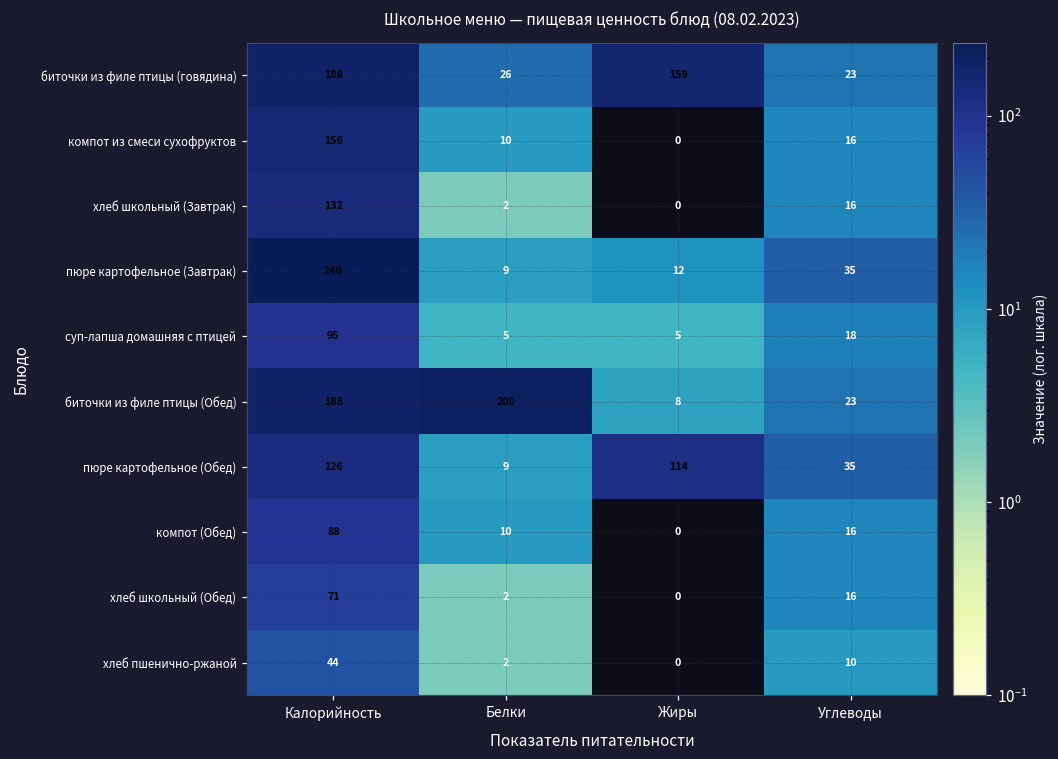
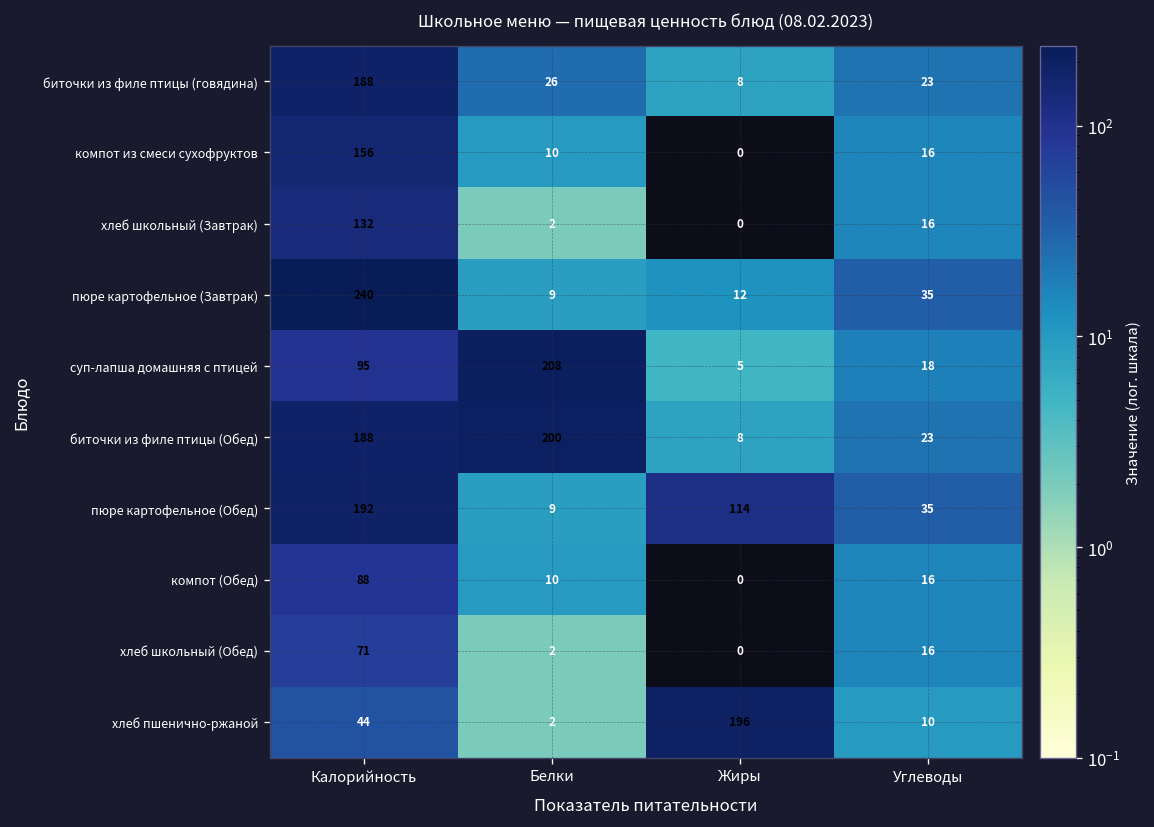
биточки из филе птицы (говядина), Жиры: 159 -> 8
суп-лапша домашняя с птицей, Белки: 5 -> 208
пюре картофельное (Обед), Калорийность: 126 -> 192
хлеб пшенично-ржаной, Жиры: 0 -> 196
